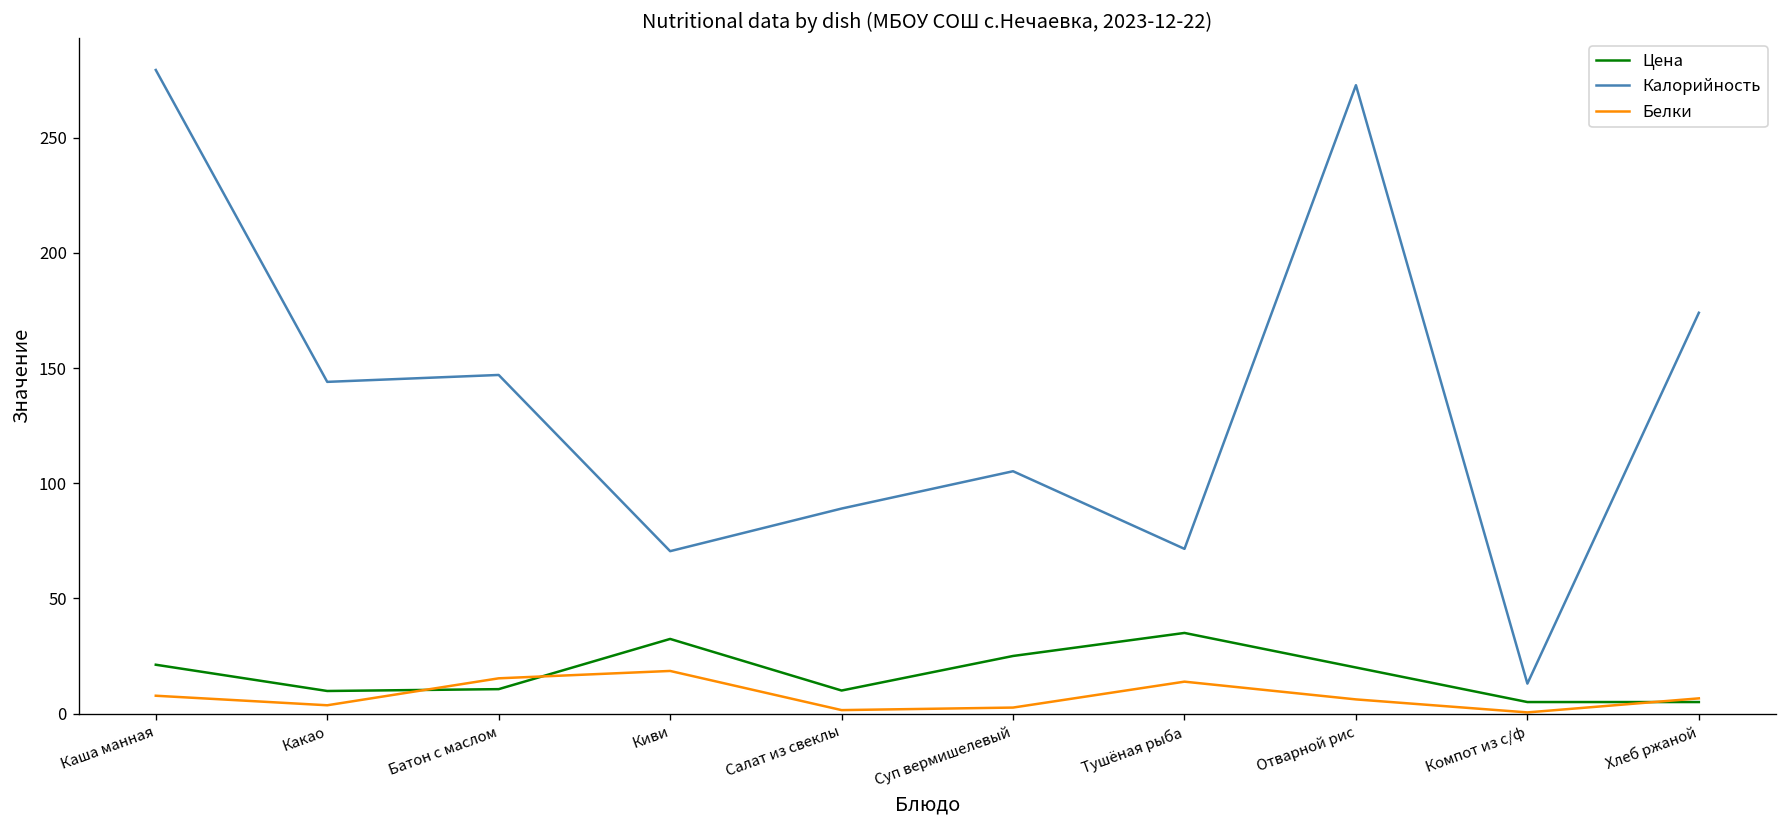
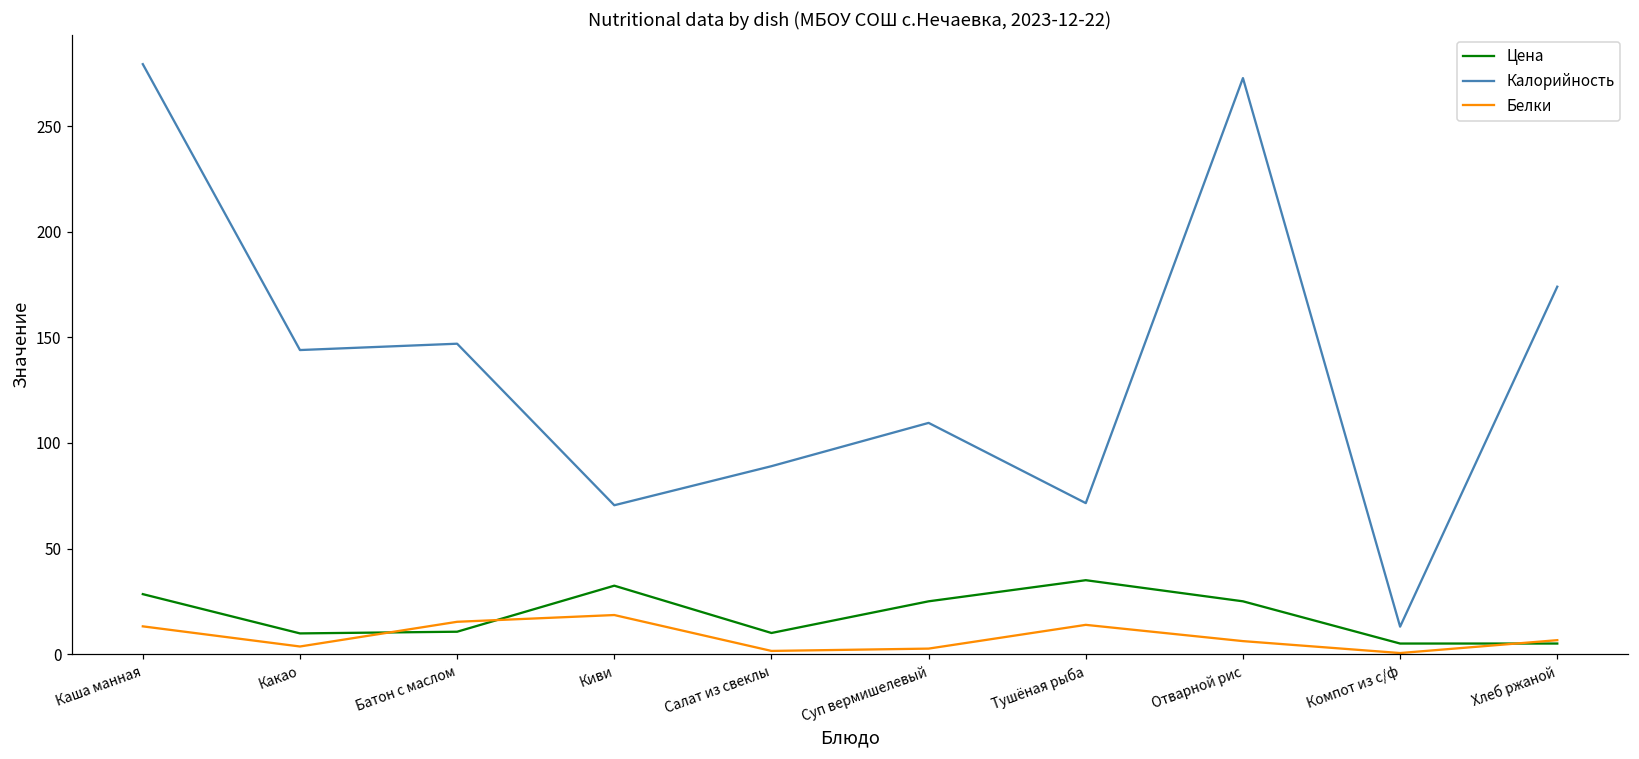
Цена, Каша манная: 21 -> 28
Белки, Каша манная: 8 -> 13
Калорийность, Суп вермишелевый: 105 -> 110
Цена, Отварной рис: 20 -> 25
